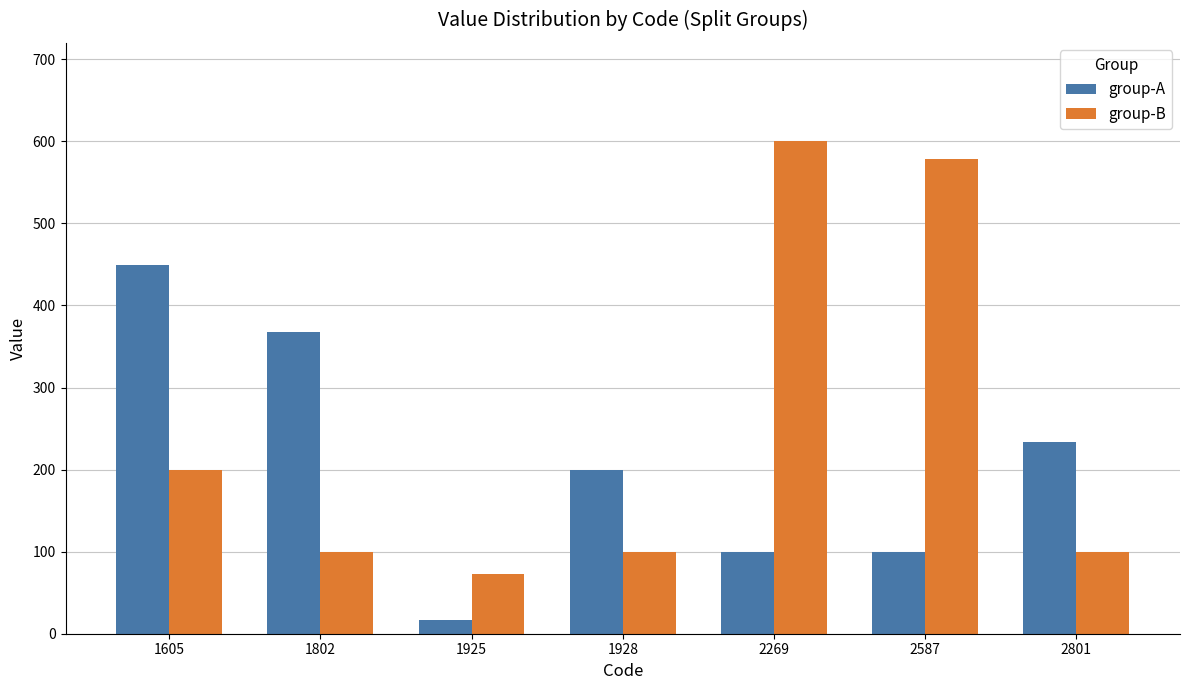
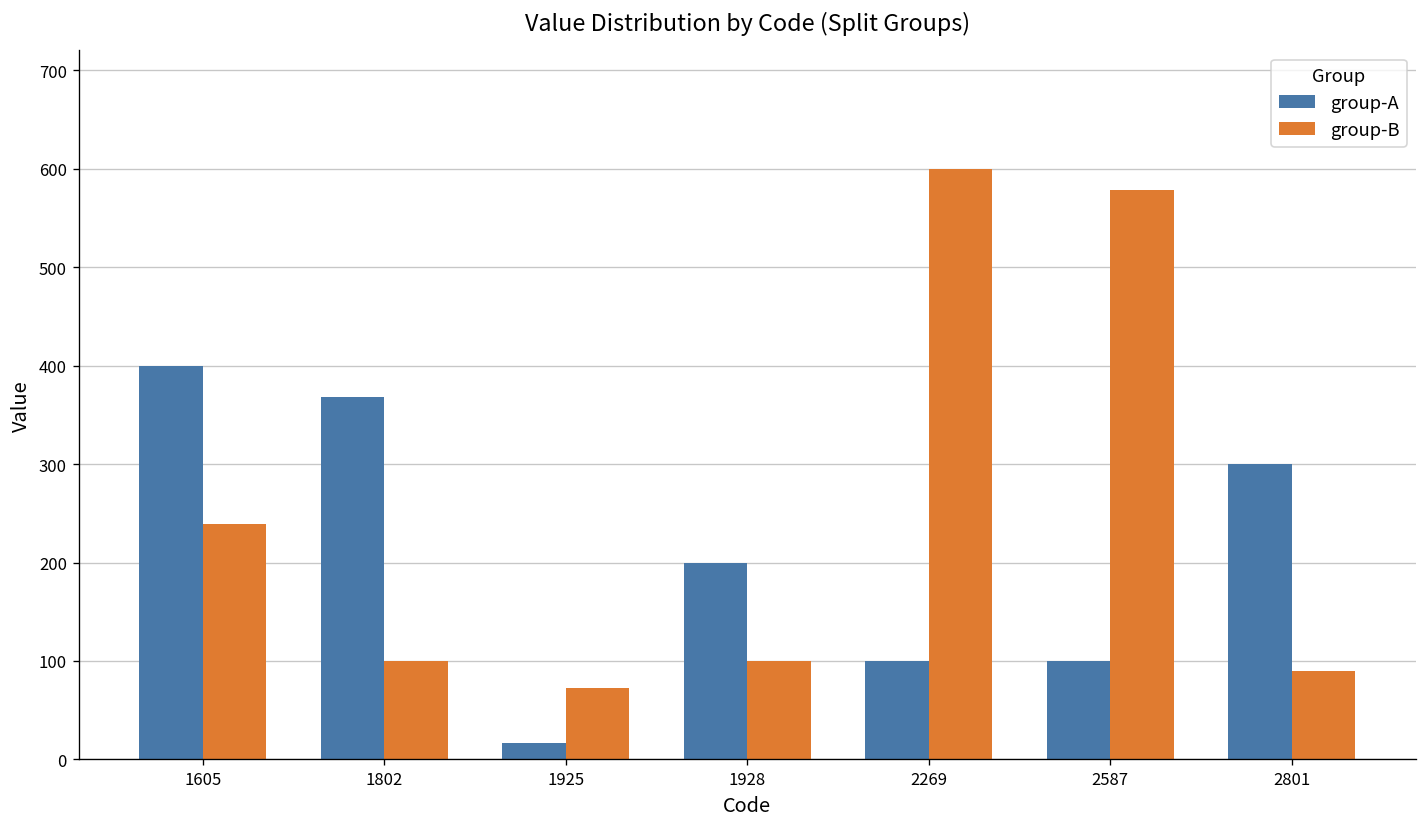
group-A, 1605: 450 -> 400
group-B, 1605: 200 -> 240
group-A, 2801: 230 -> 300
group-B, 2801: 100 -> 90
